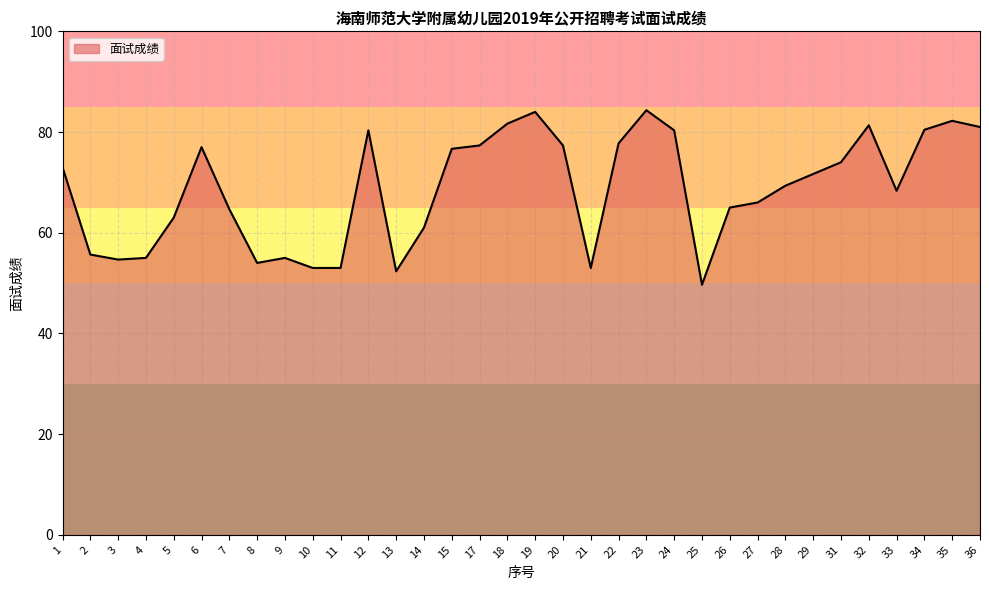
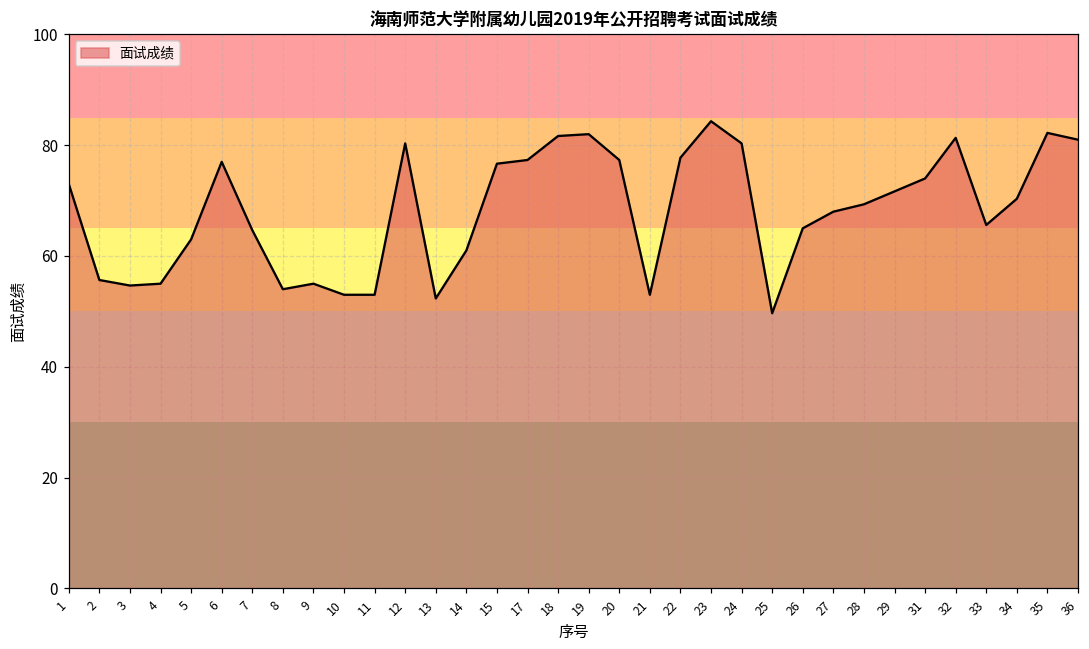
19: 84 -> 82
27: 66 -> 68
33: 68 -> 66
34: 80 -> 70
